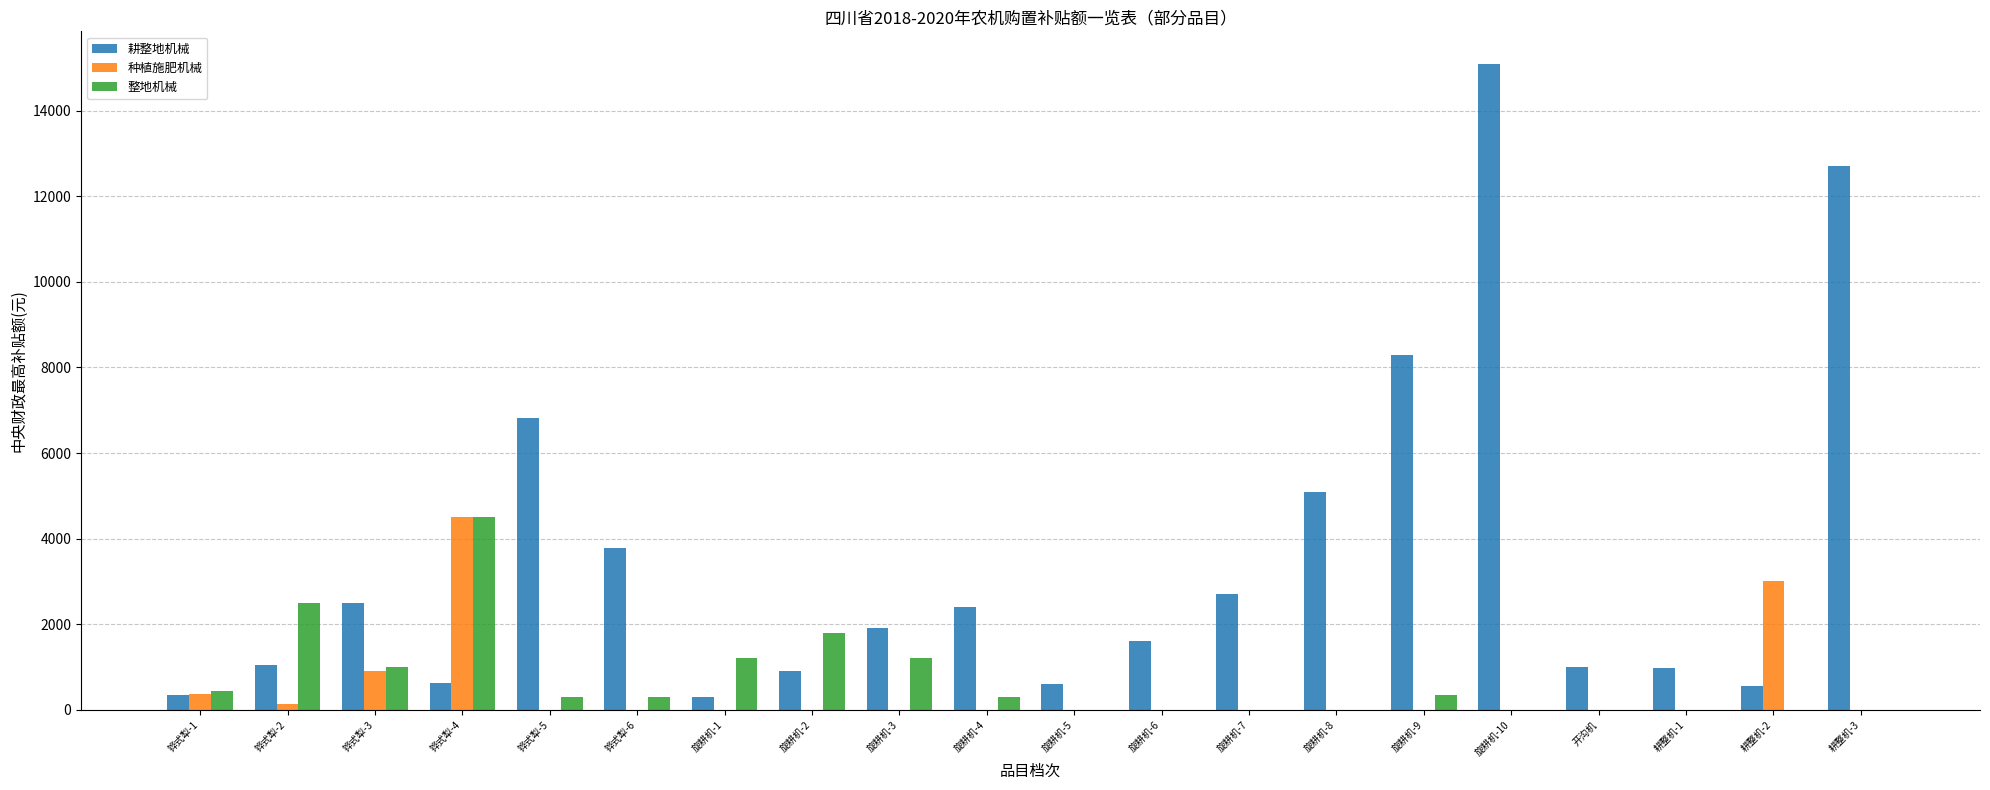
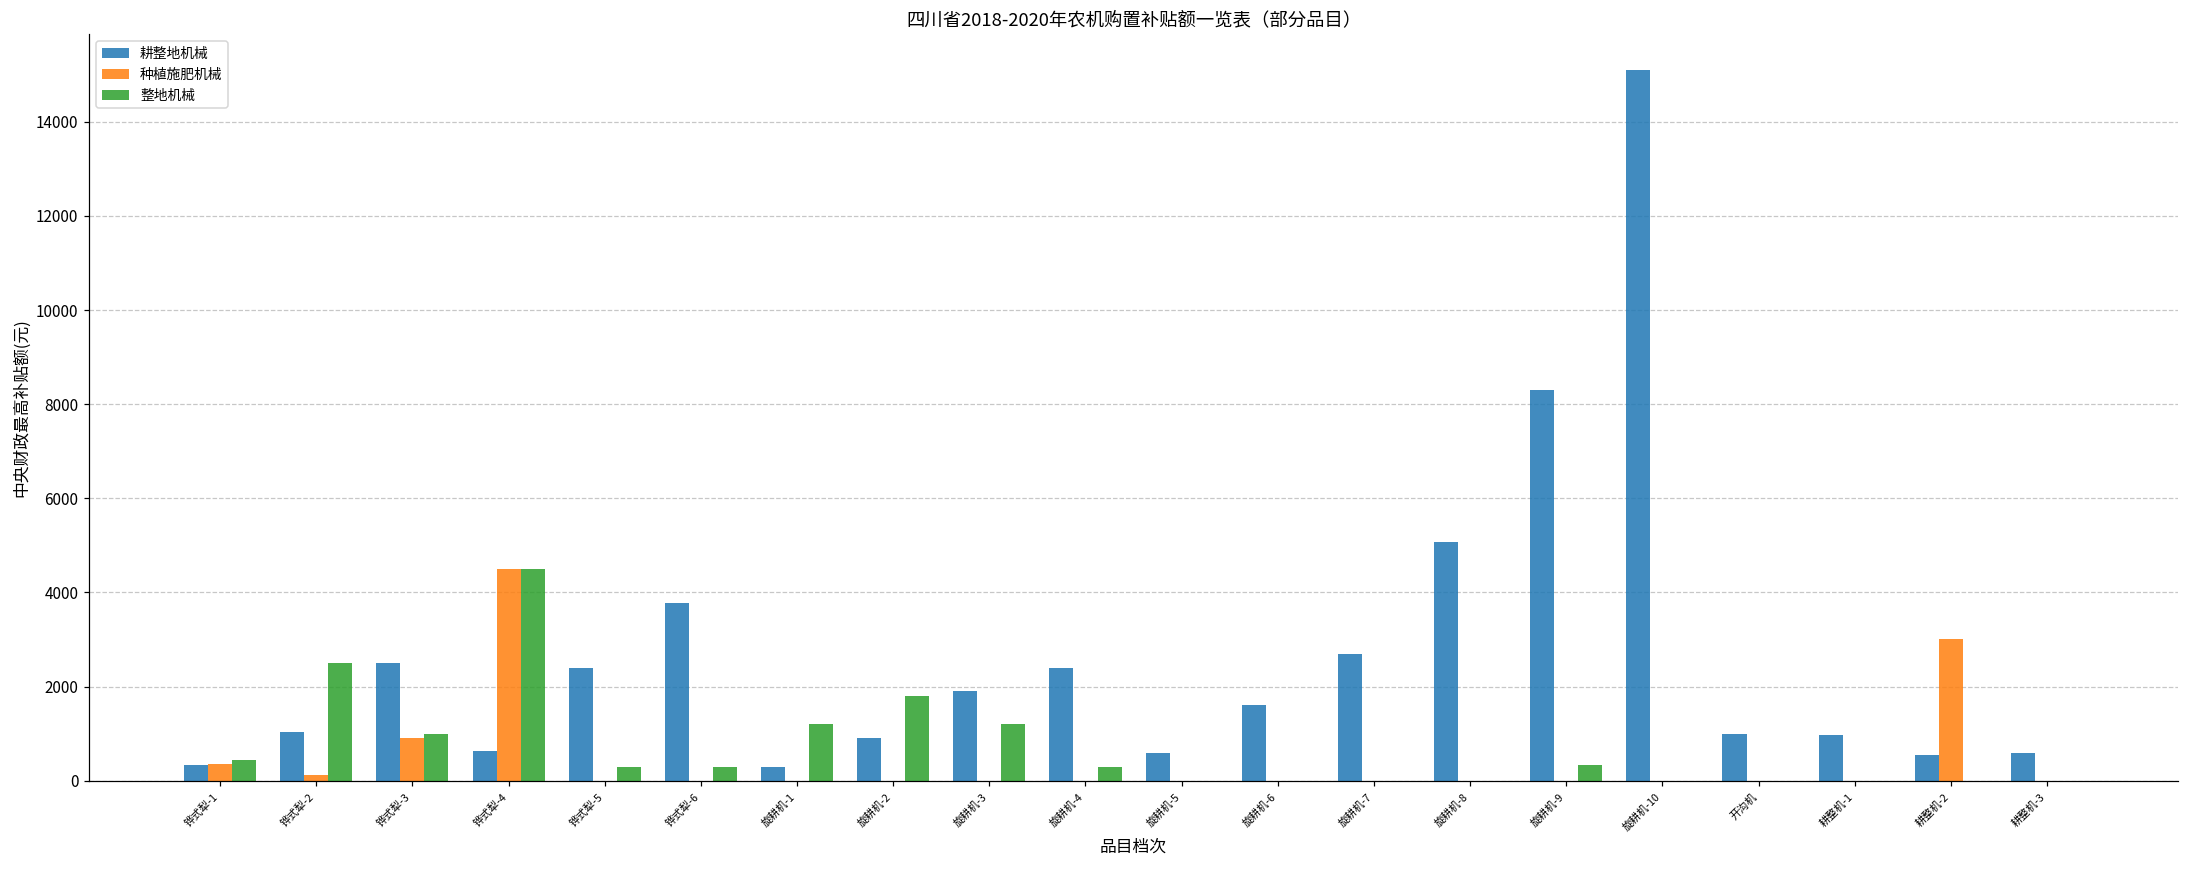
耕整地机械, 铧式犁-5: 6800 -> 2400
耕整地机械, 耕整机-3: 12700 -> 600
